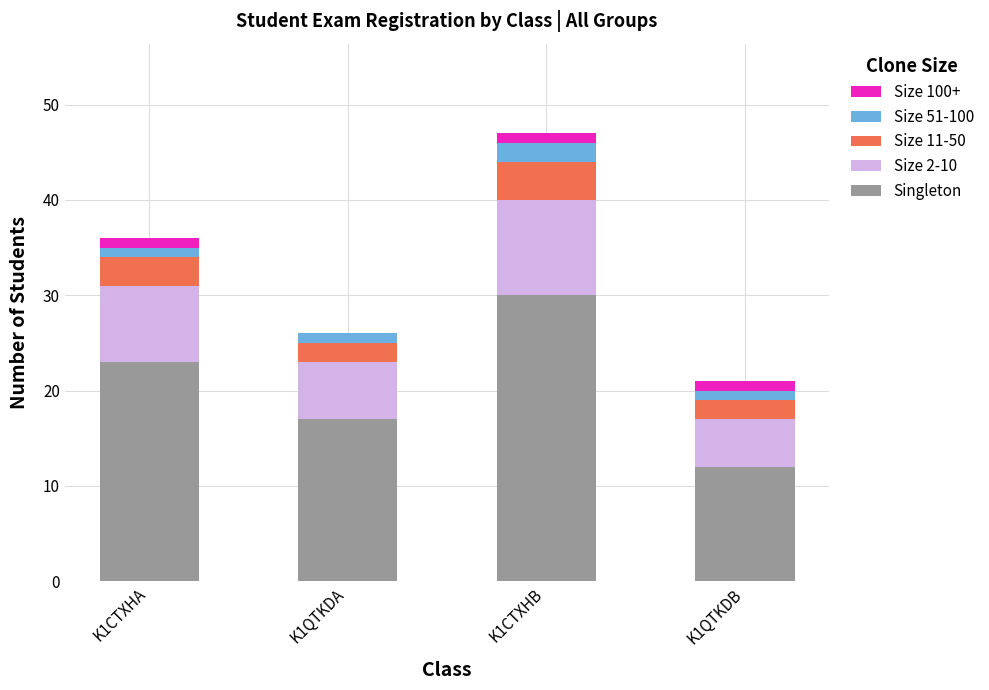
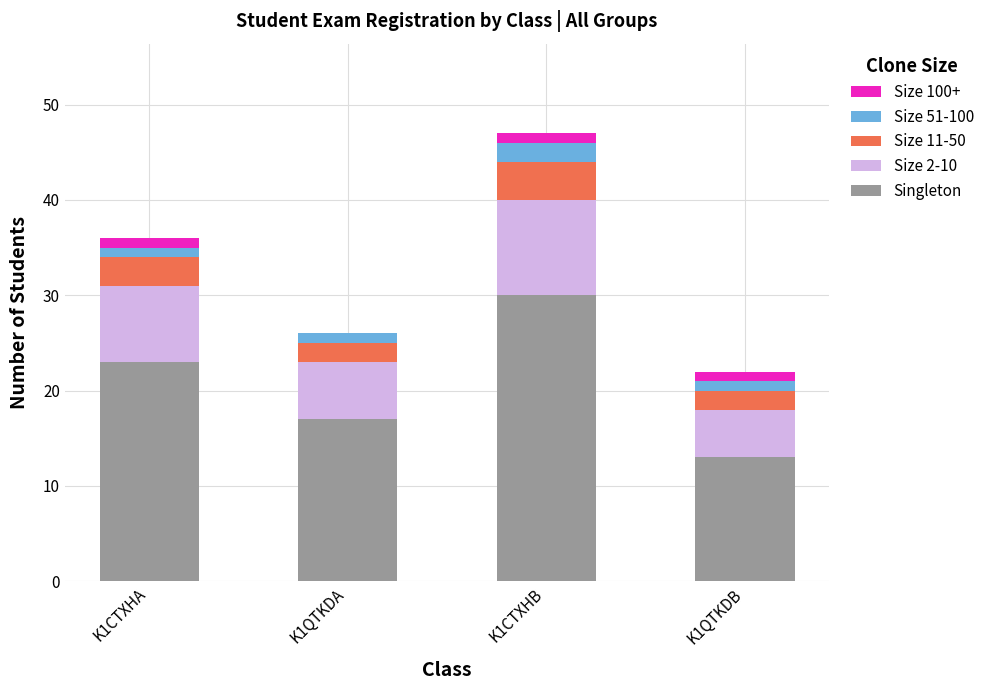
Singleton, K1QTKDB: 12 -> 13
